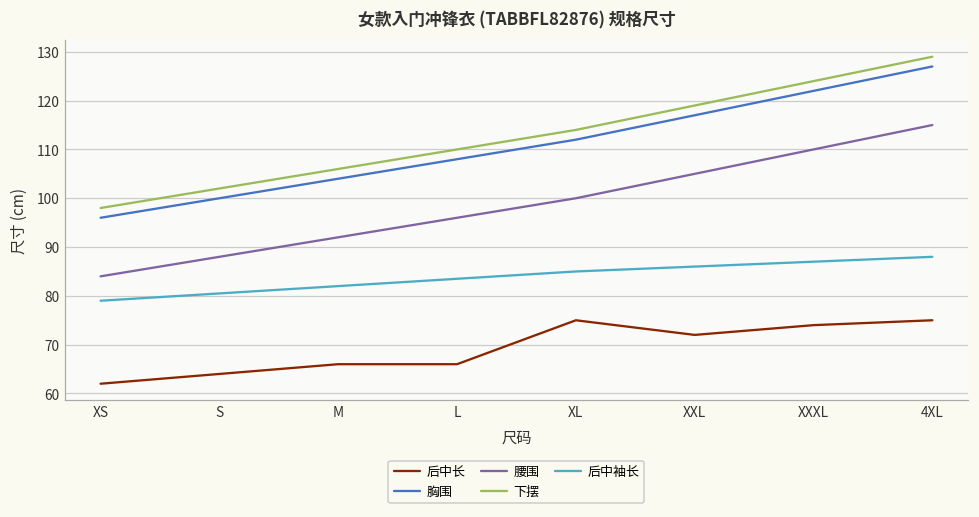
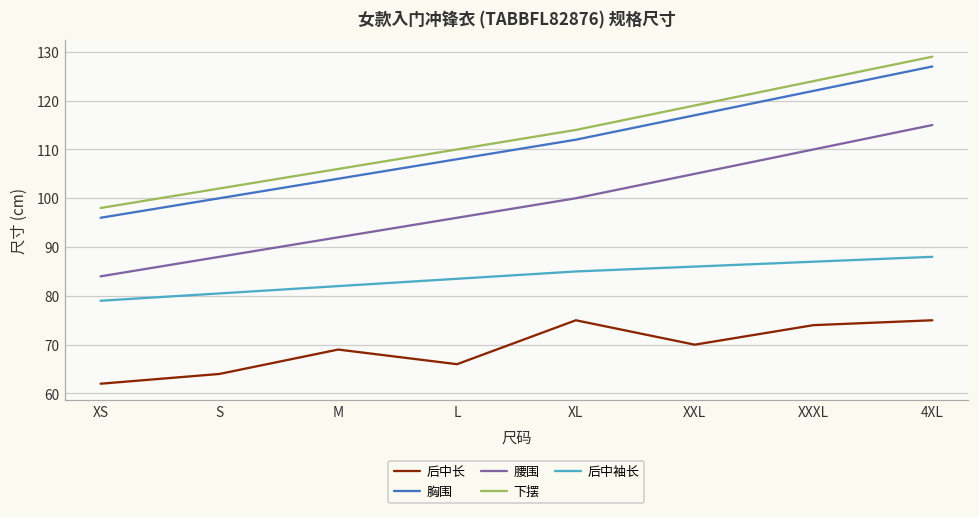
后中长, M: 66 -> 69
后中长, XXL: 72 -> 70
